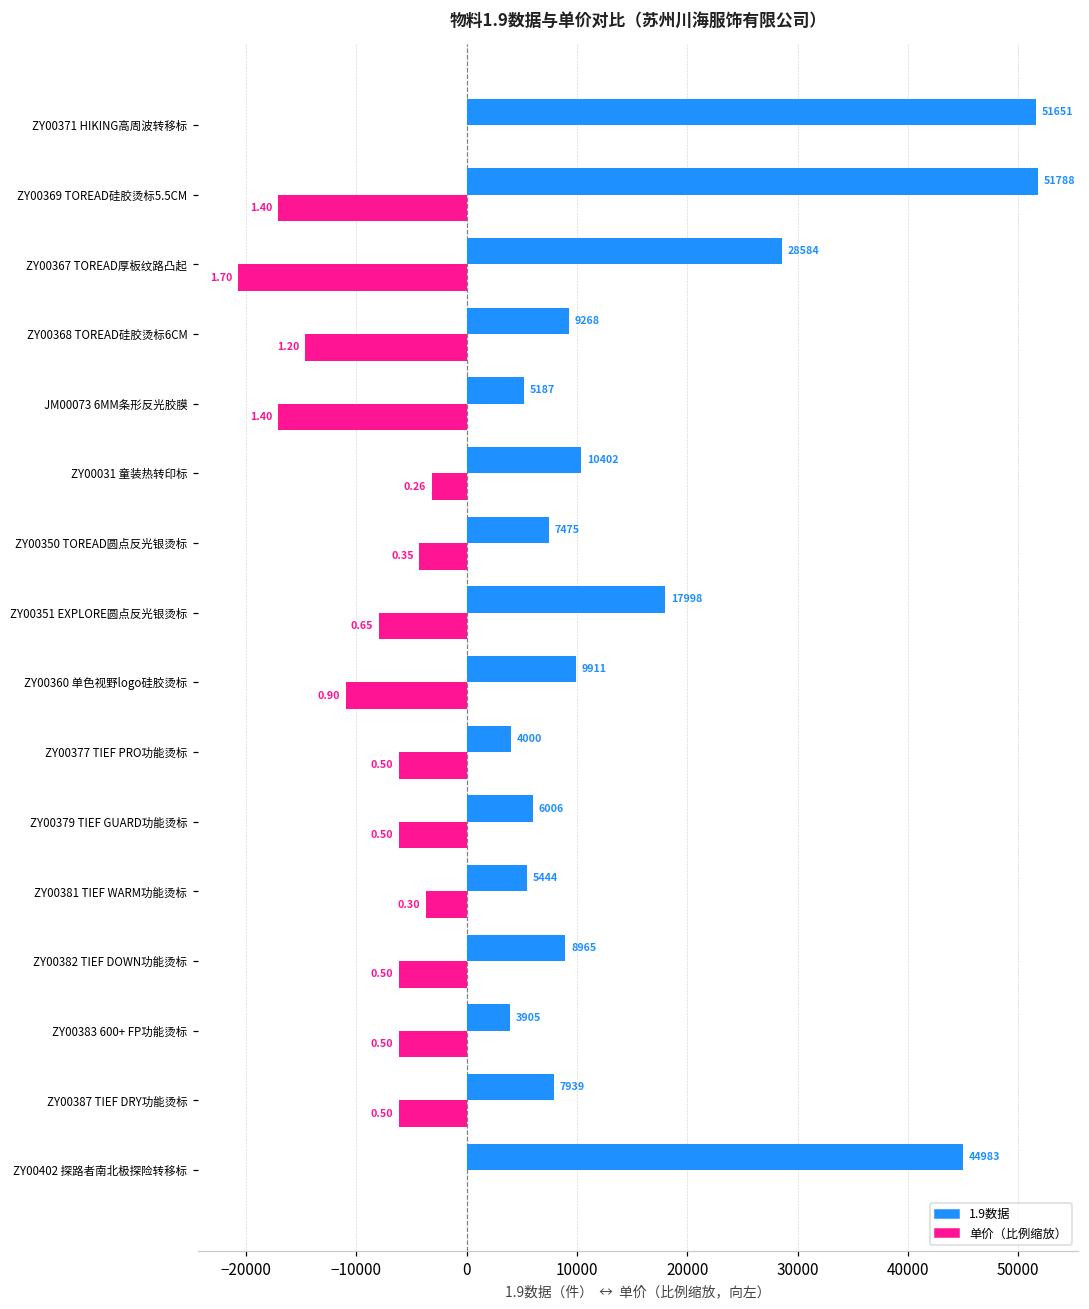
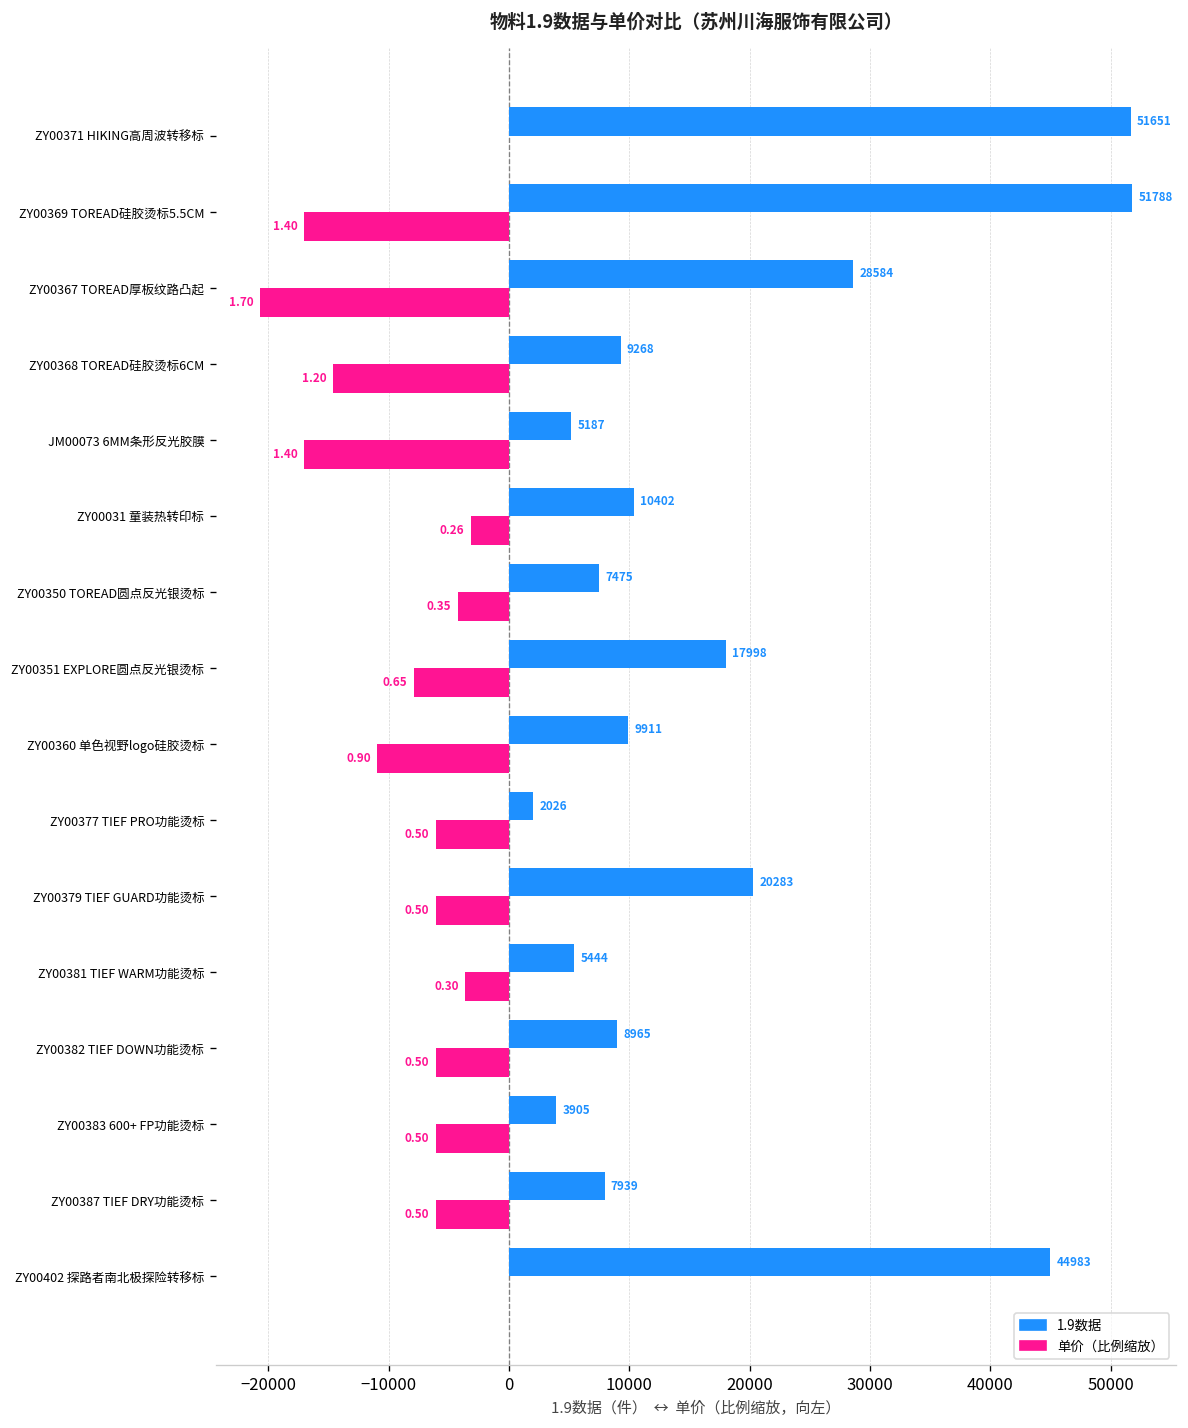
1.9数据, ZY00377 TIEF PRO功能烫标: 4000 -> 2026
1.9数据, ZY00379 TIEF GUARD功能烫标: 6006 -> 20283
